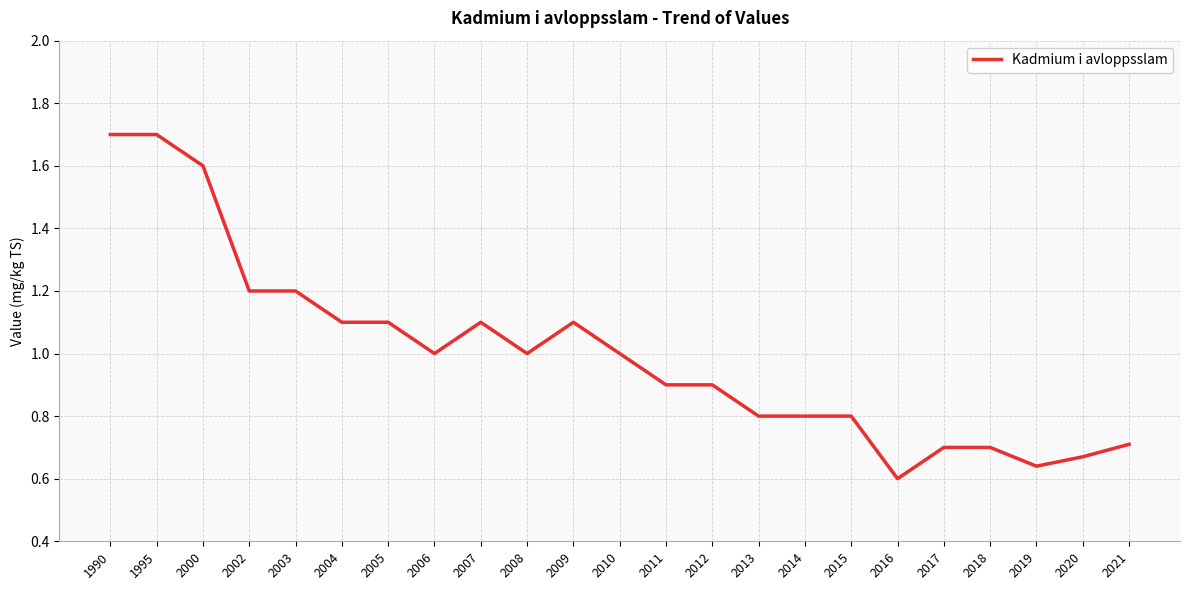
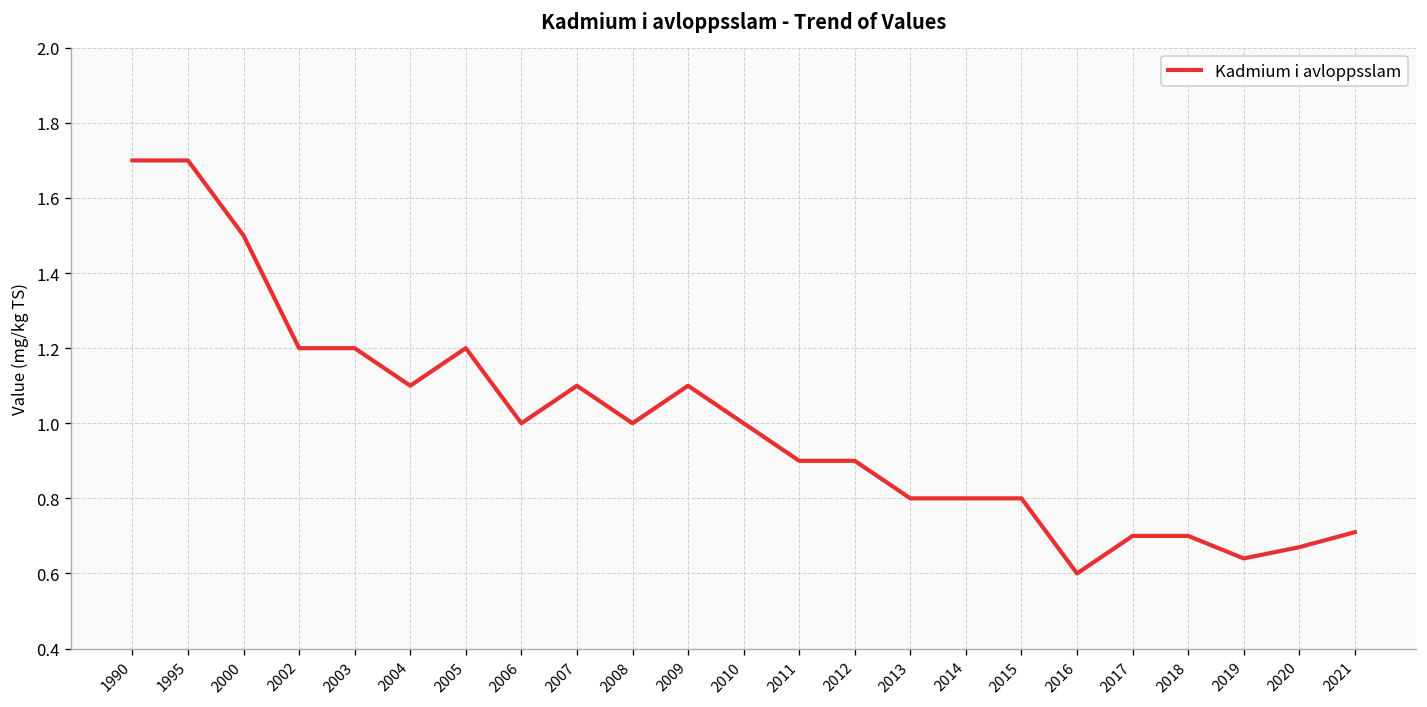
2000: 1.6 -> 1.5
2005: 1.1 -> 1.2
